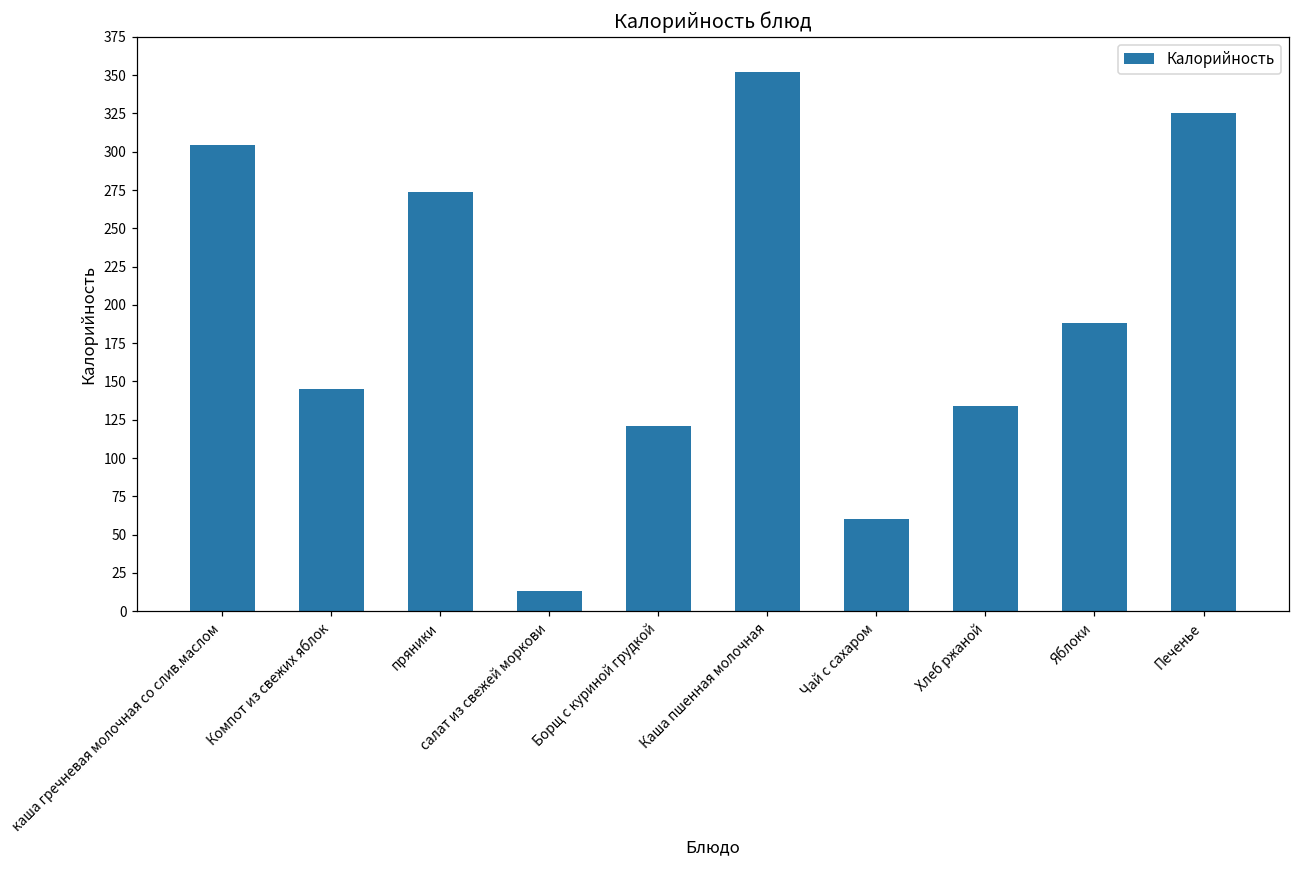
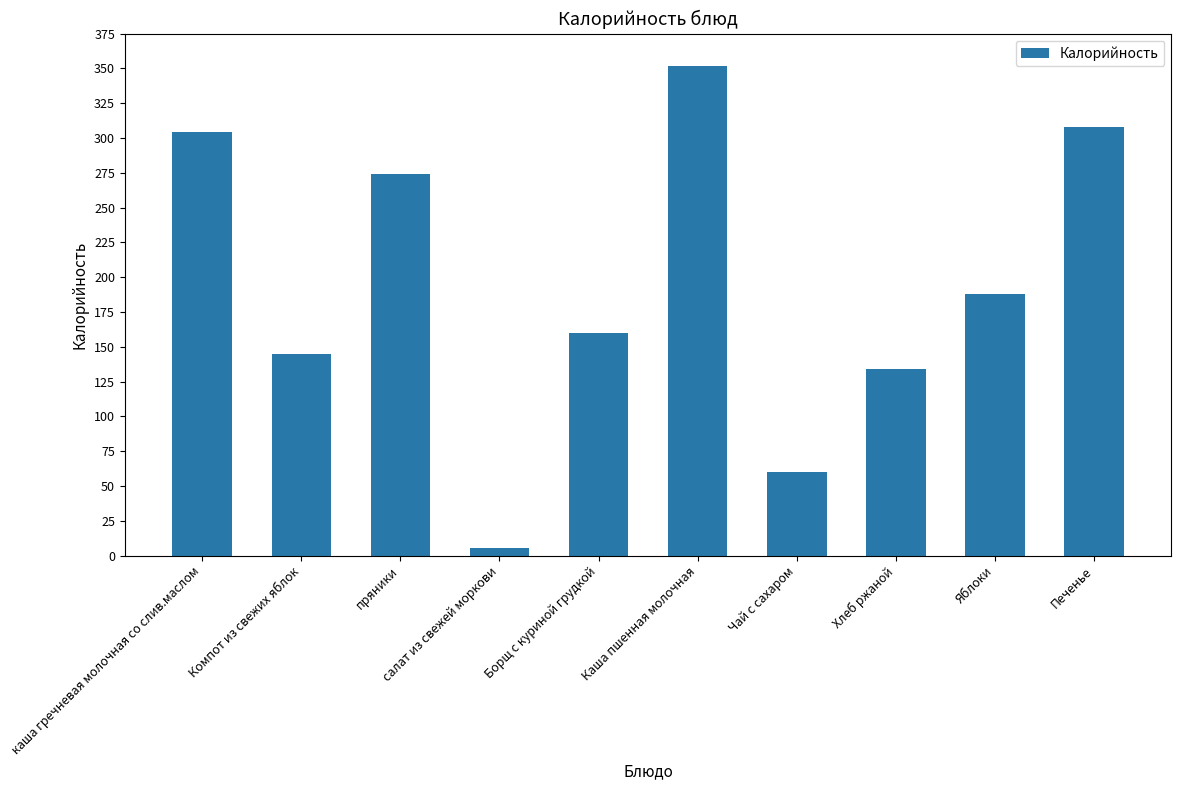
салат из свежей моркови: 13 -> 6
Борщ с куриной грудкой: 121 -> 160
Печенье: 325 -> 308
